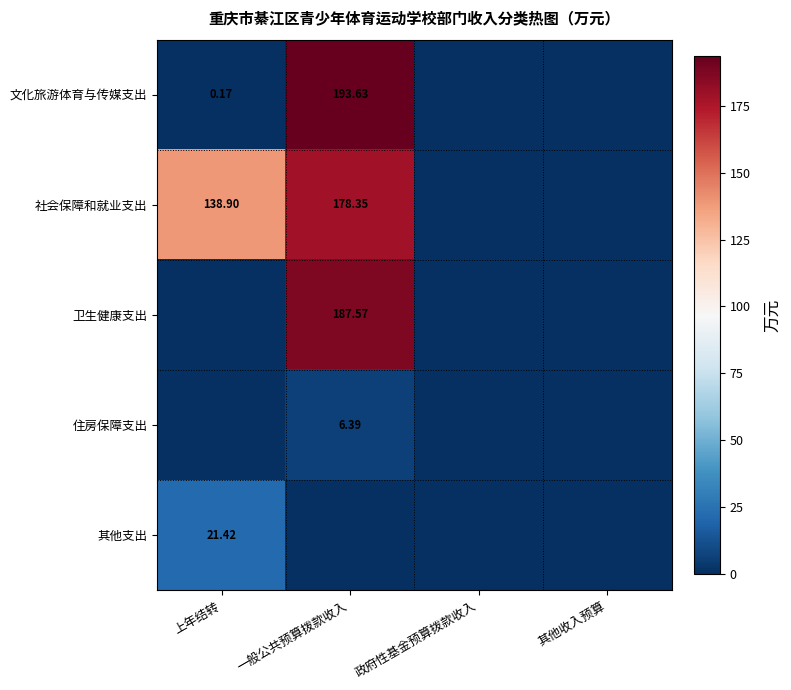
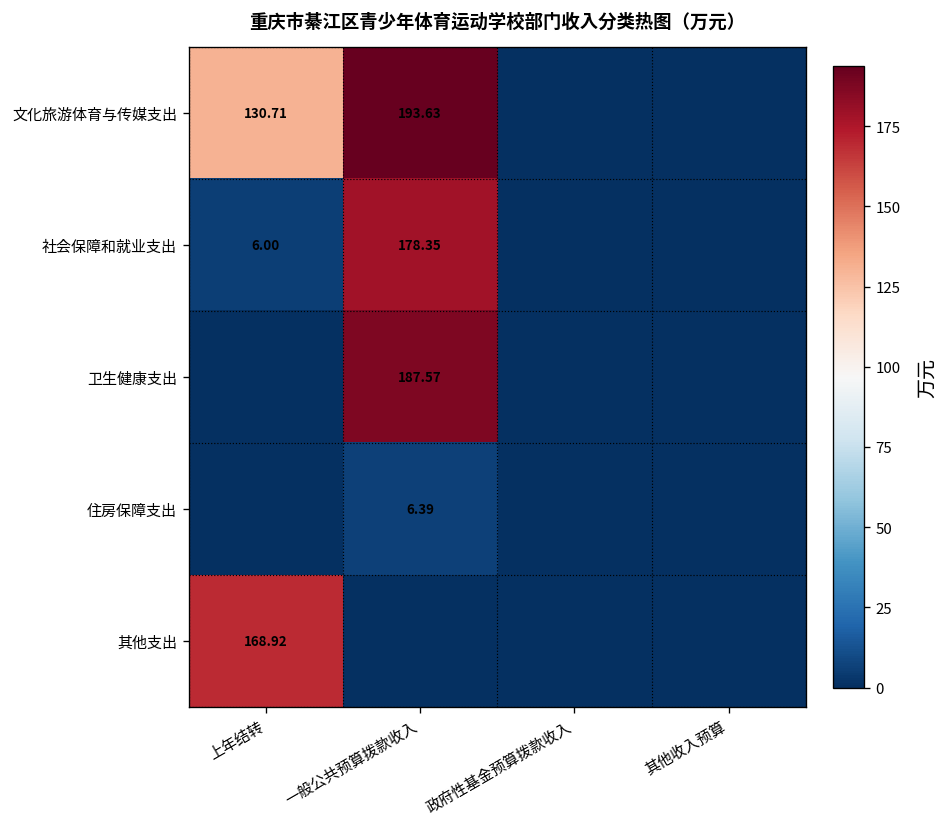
文化旅游体育与传媒支出, 上年结转: 0.17 -> 130.71
社会保障和就业支出, 上年结转: 138.90 -> 6.00
其他支出, 上年结转: 21.42 -> 168.92
